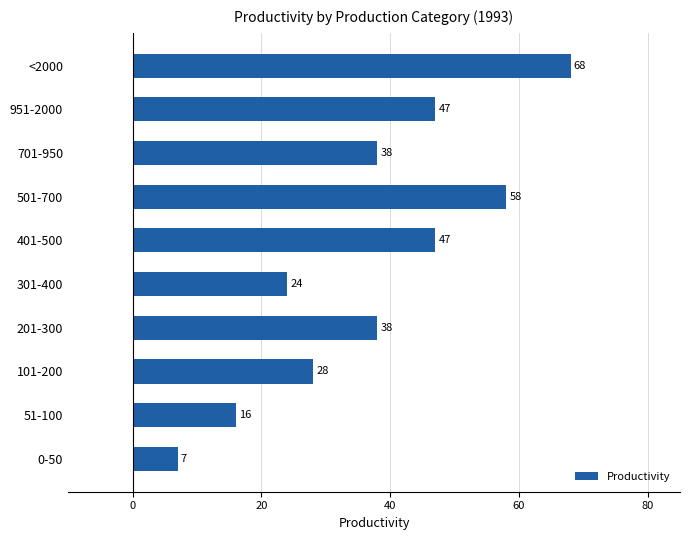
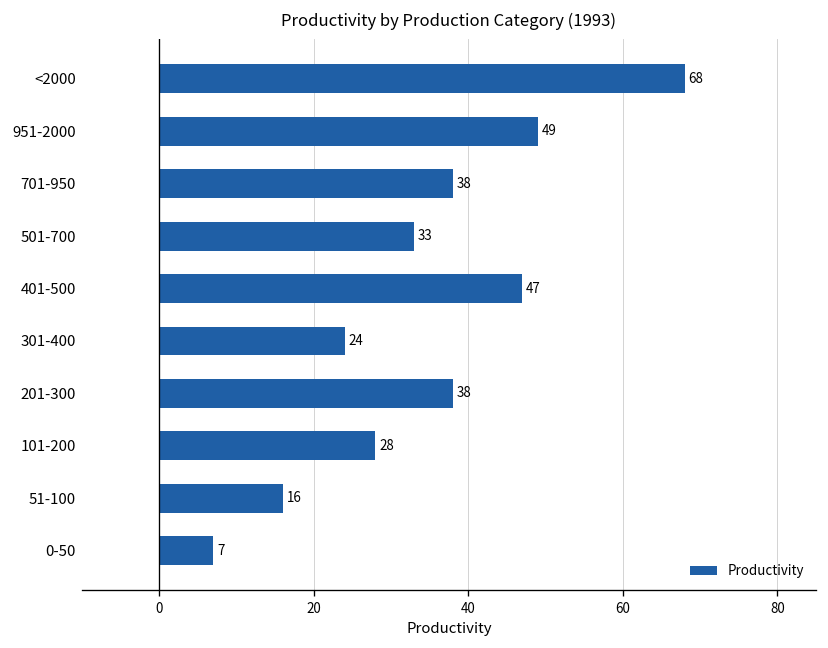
951-2000: 47 -> 49
501-700: 58 -> 33
